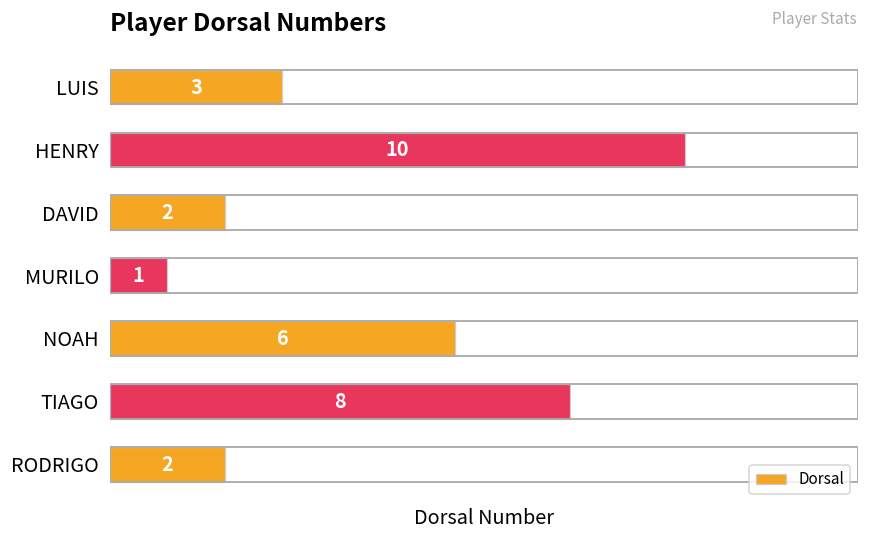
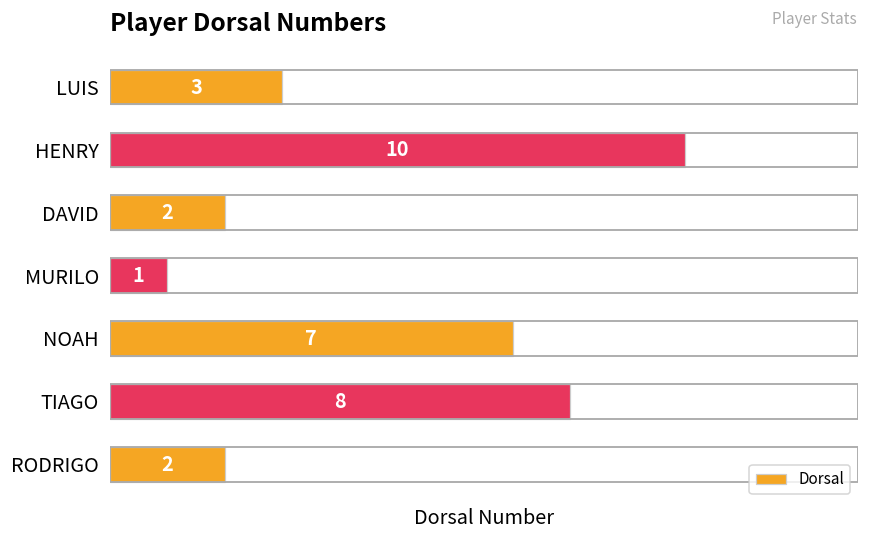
NOAH: 6 -> 7
